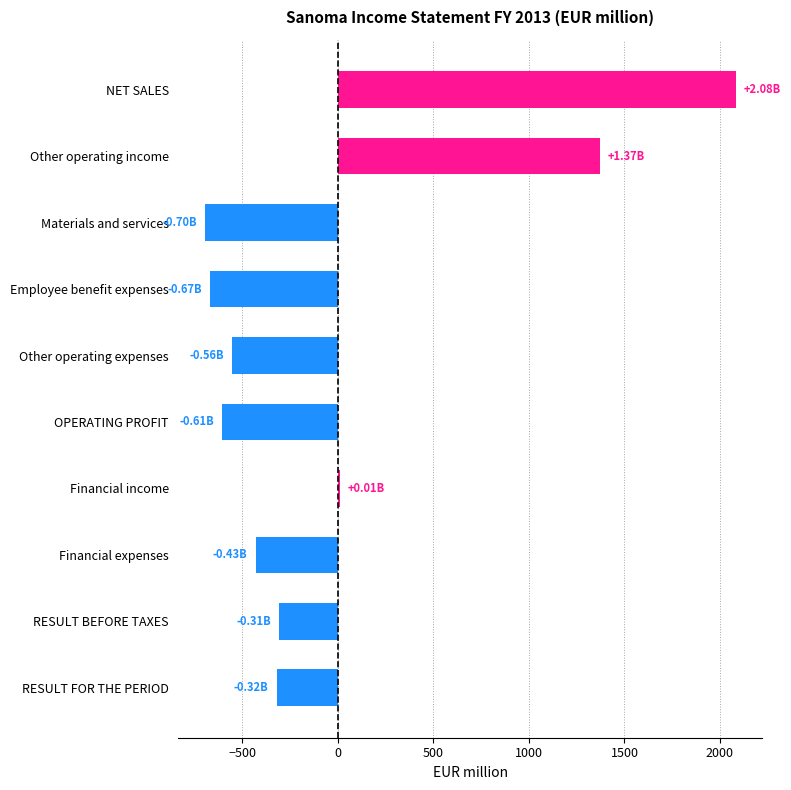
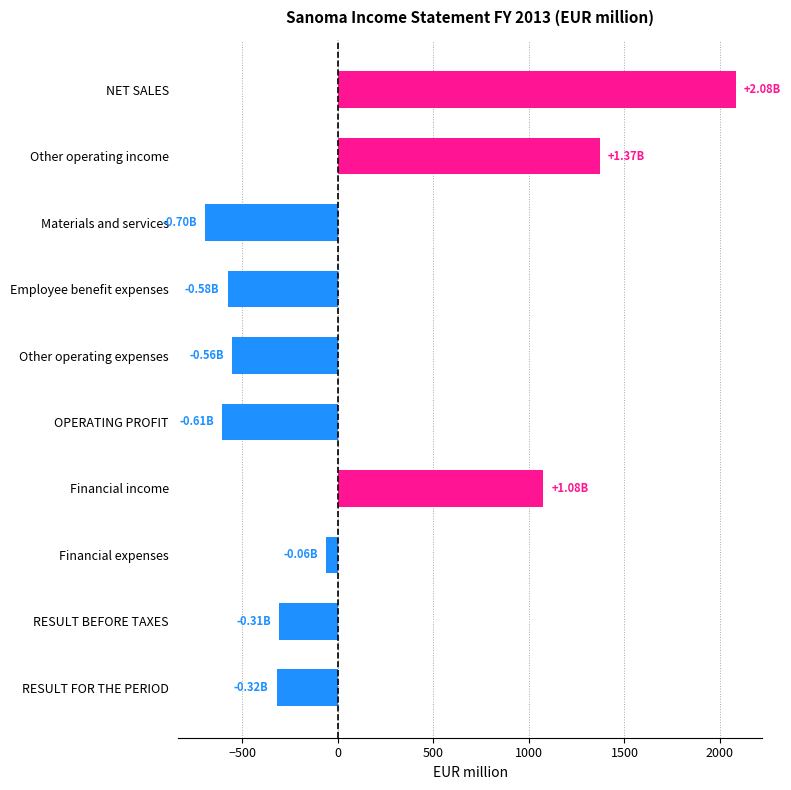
Employee benefit expenses: -0.67B -> -0.58B
Financial income: +0.01B -> +1.08B
Financial expenses: -0.43B -> -0.06B
